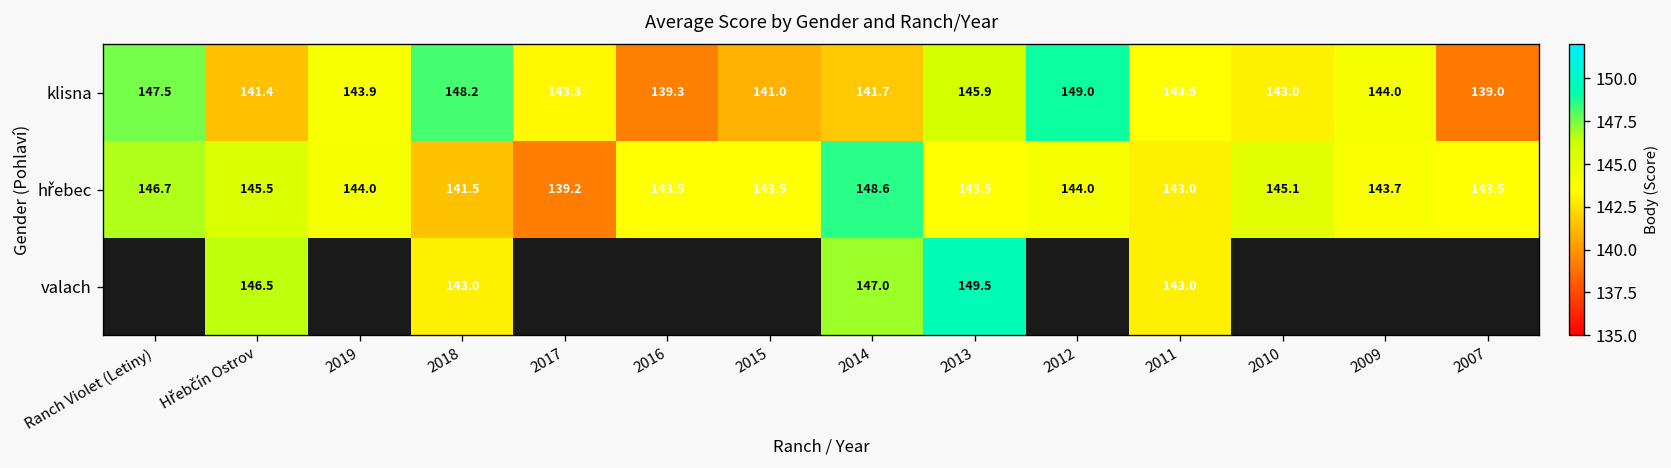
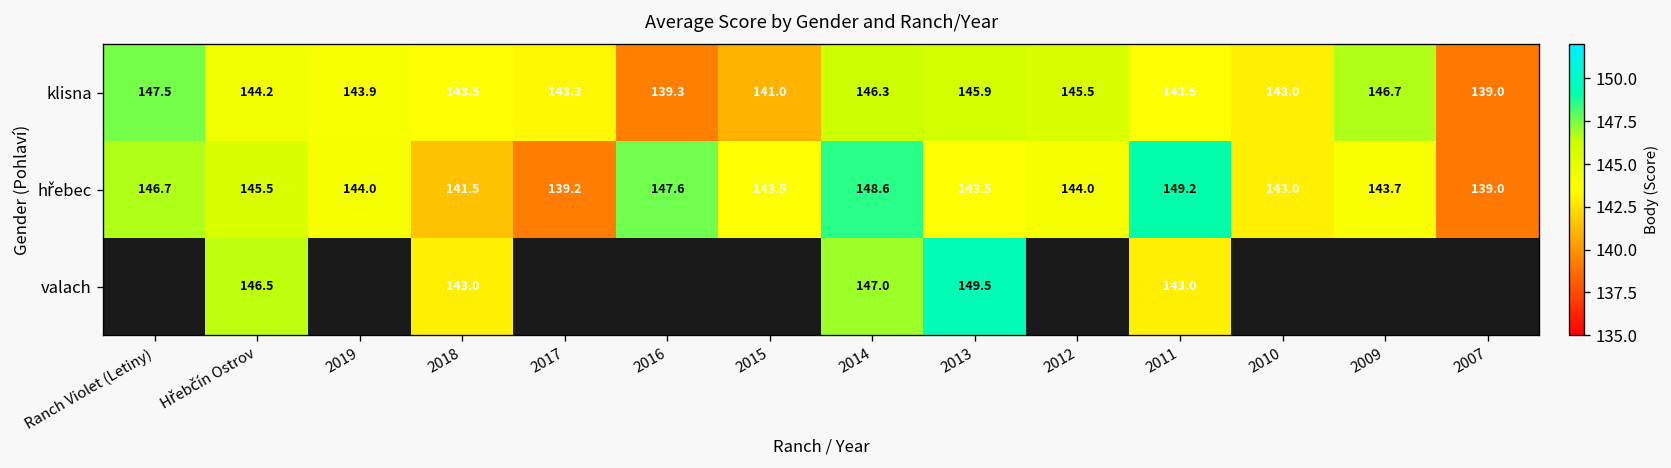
klisna, Hřebčín Ostrov: 141.4 -> 144.2
klisna, 2018: 148.2 -> 143.5
klisna, 2014: 141.7 -> 146.3
klisna, 2012: 149.0 -> 145.5
klisna, 2009: 144.0 -> 146.7
hřebec, 2016: 143.5 -> 147.6
hřebec, 2011: 143.0 -> 149.2
hřebec, 2010: 145.1 -> 143.0
hřebec, 2007: 143.5 -> 139.0
